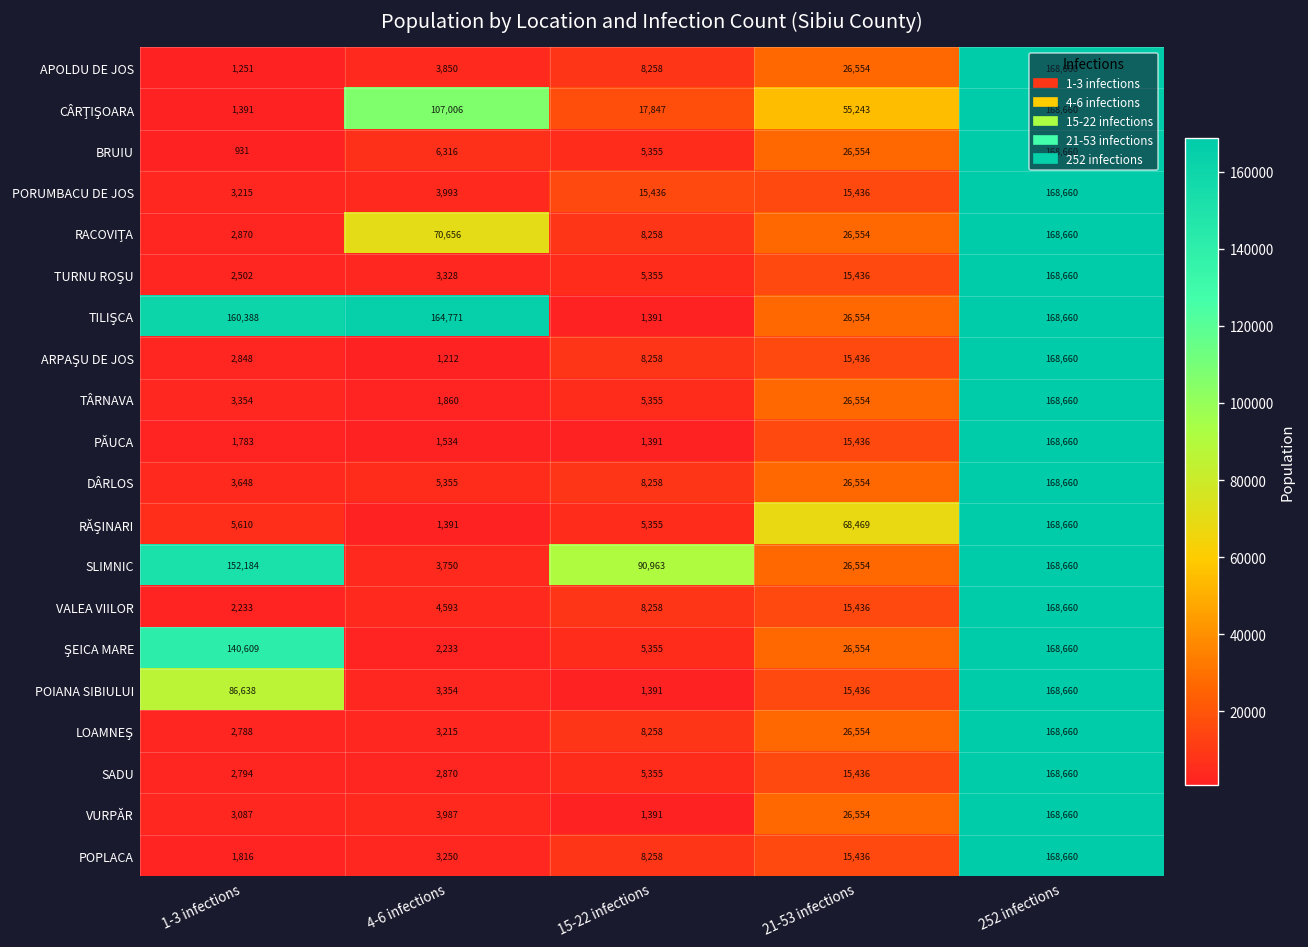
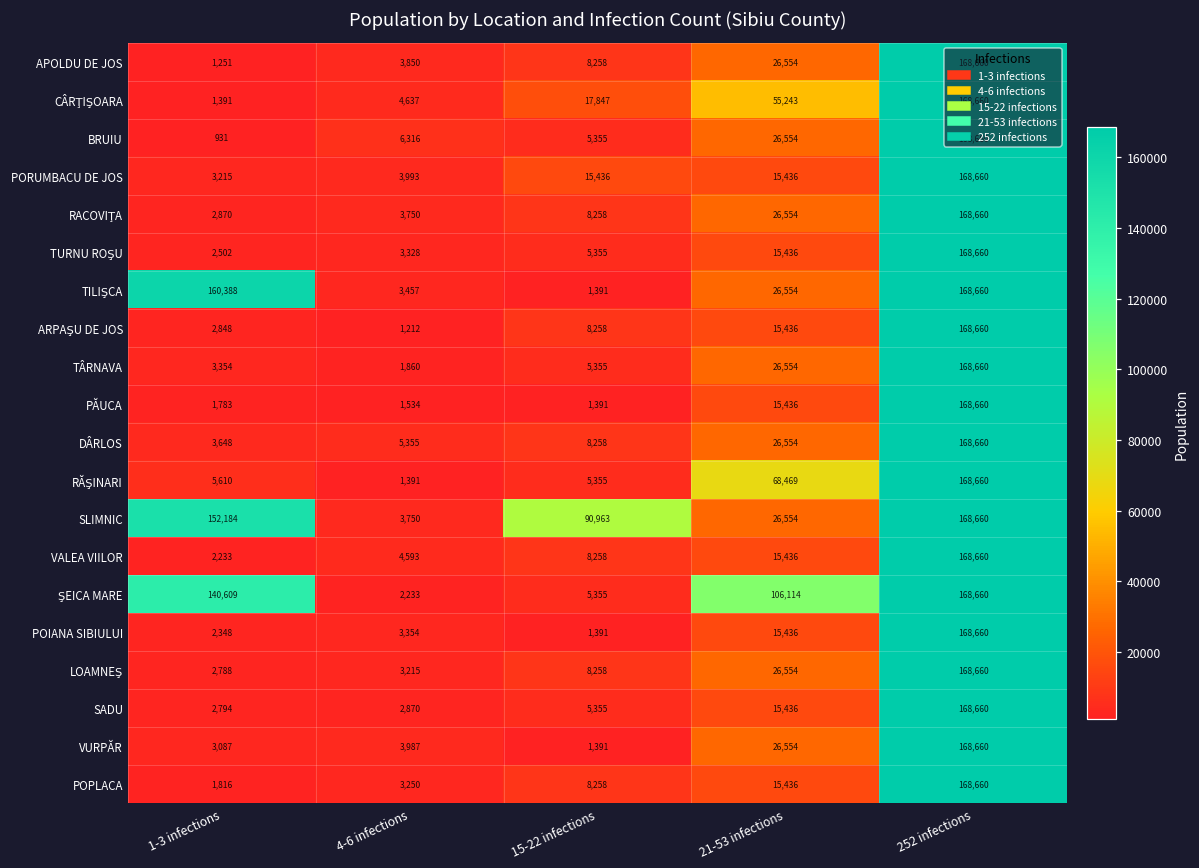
CÂRŢIŞOARA, 4-6 infections: 107,006 -> 4,637
RACOVIŢA, 4-6 infections: 70,656 -> 3,750
TILIŞCA, 4-6 infections: 164,771 -> 3,457
ŞEICA MARE, 21-53 infections: 26,554 -> 106,114
POIANA SIBIULUI, 1-3 infections: 86,638 -> 2,348
